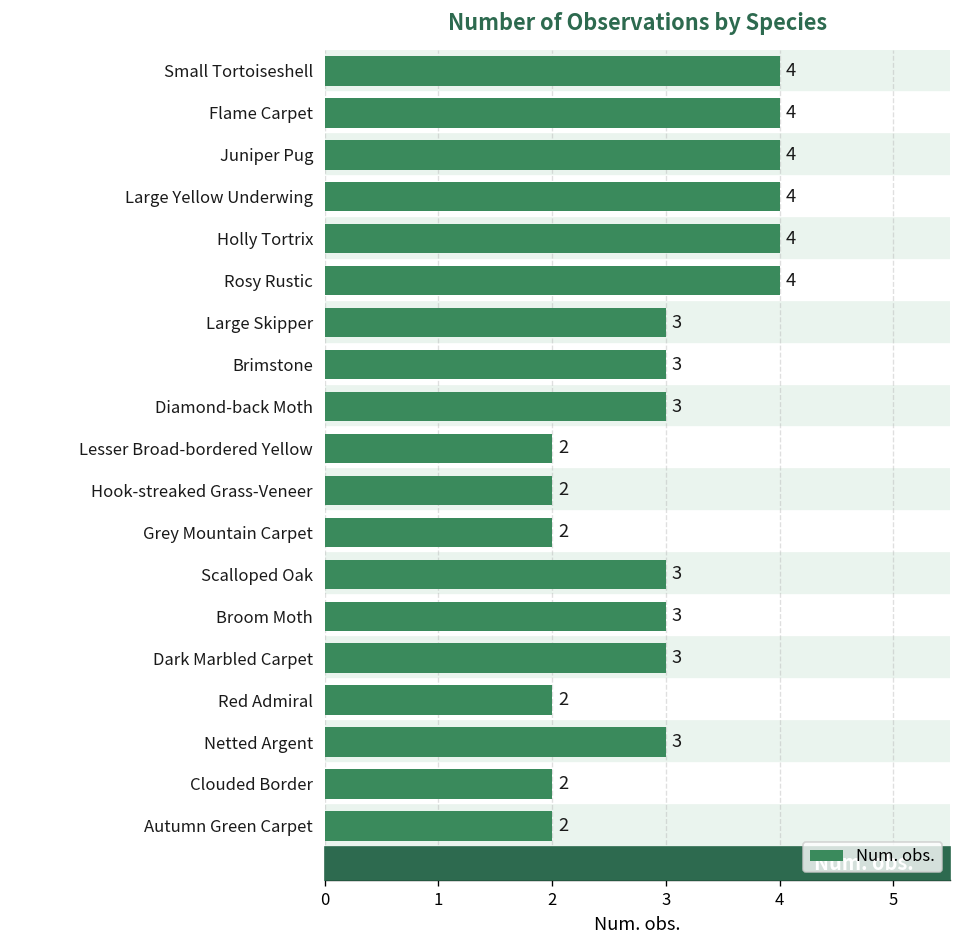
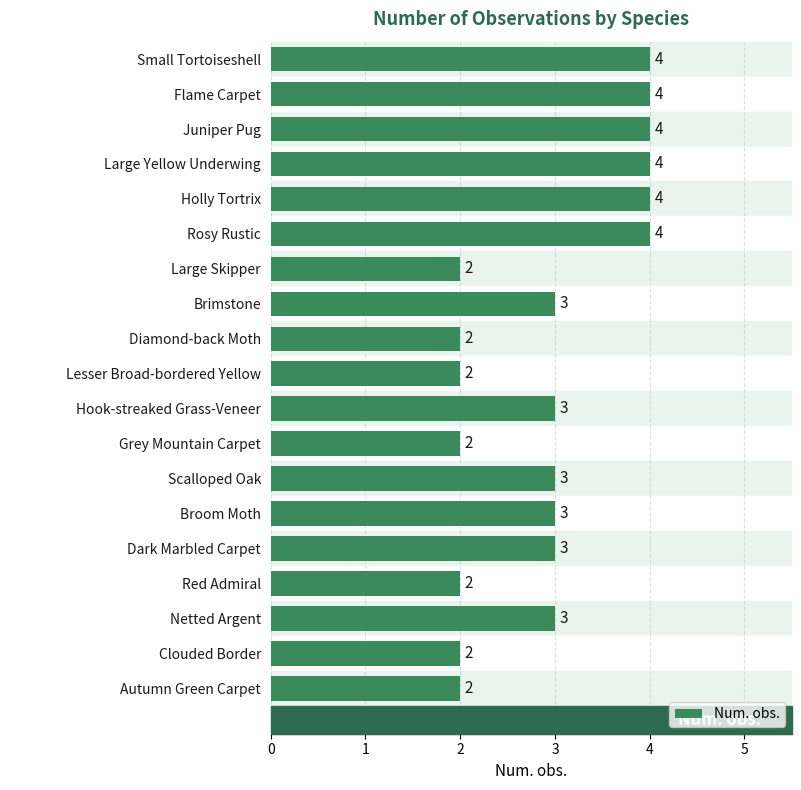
Large Skipper: 3 -> 2
Diamond-back Moth: 3 -> 2
Hook-streaked Grass-Veneer: 2 -> 3
